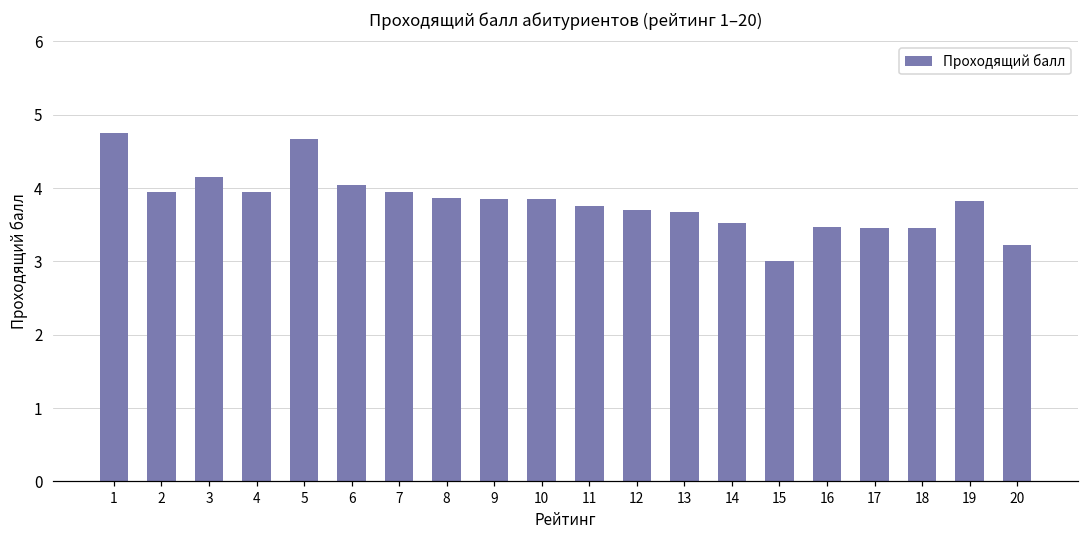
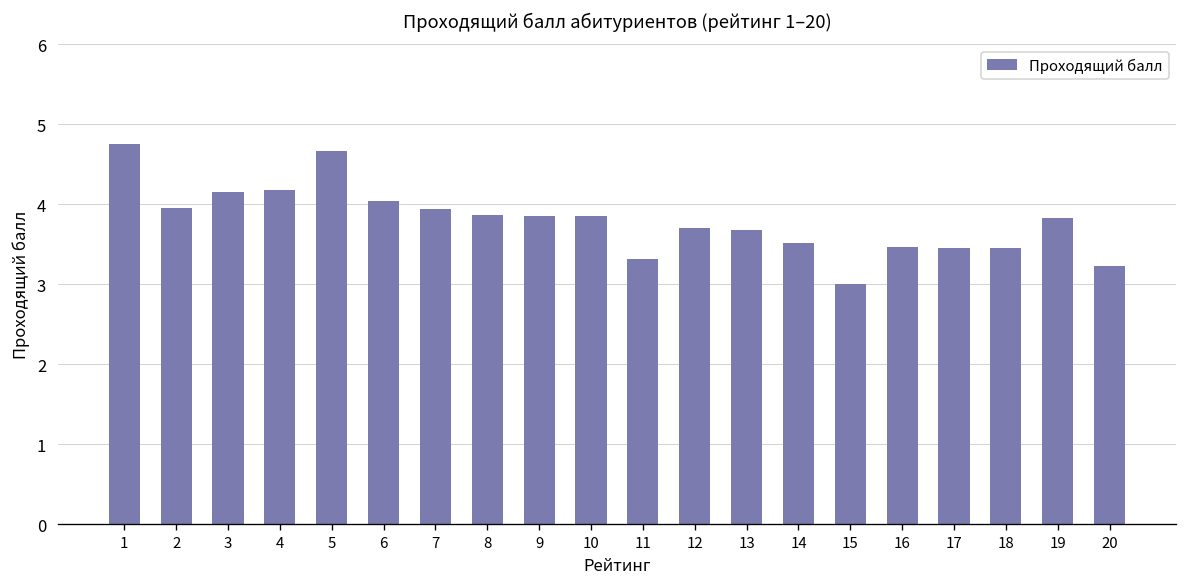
4: 3.9 -> 4.2
11: 3.8 -> 3.3
